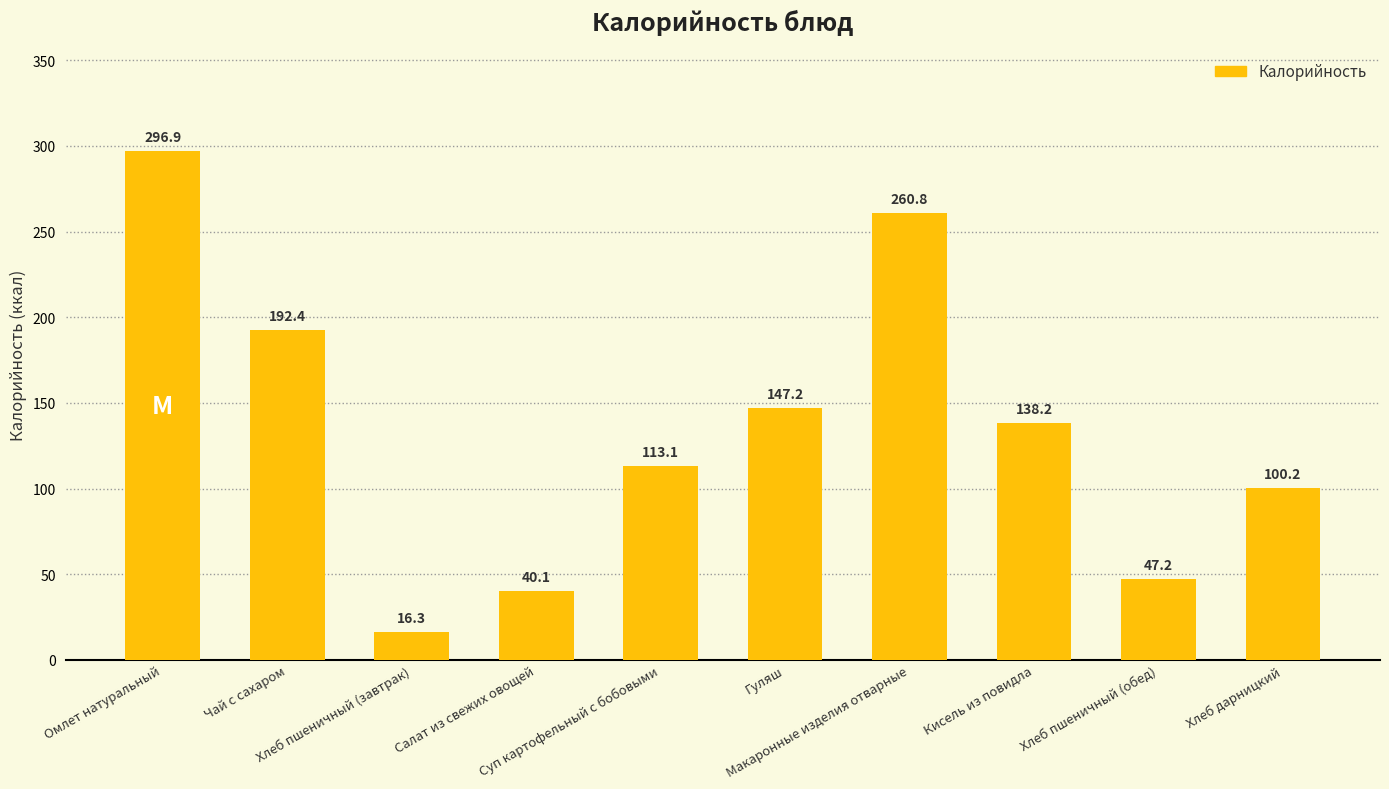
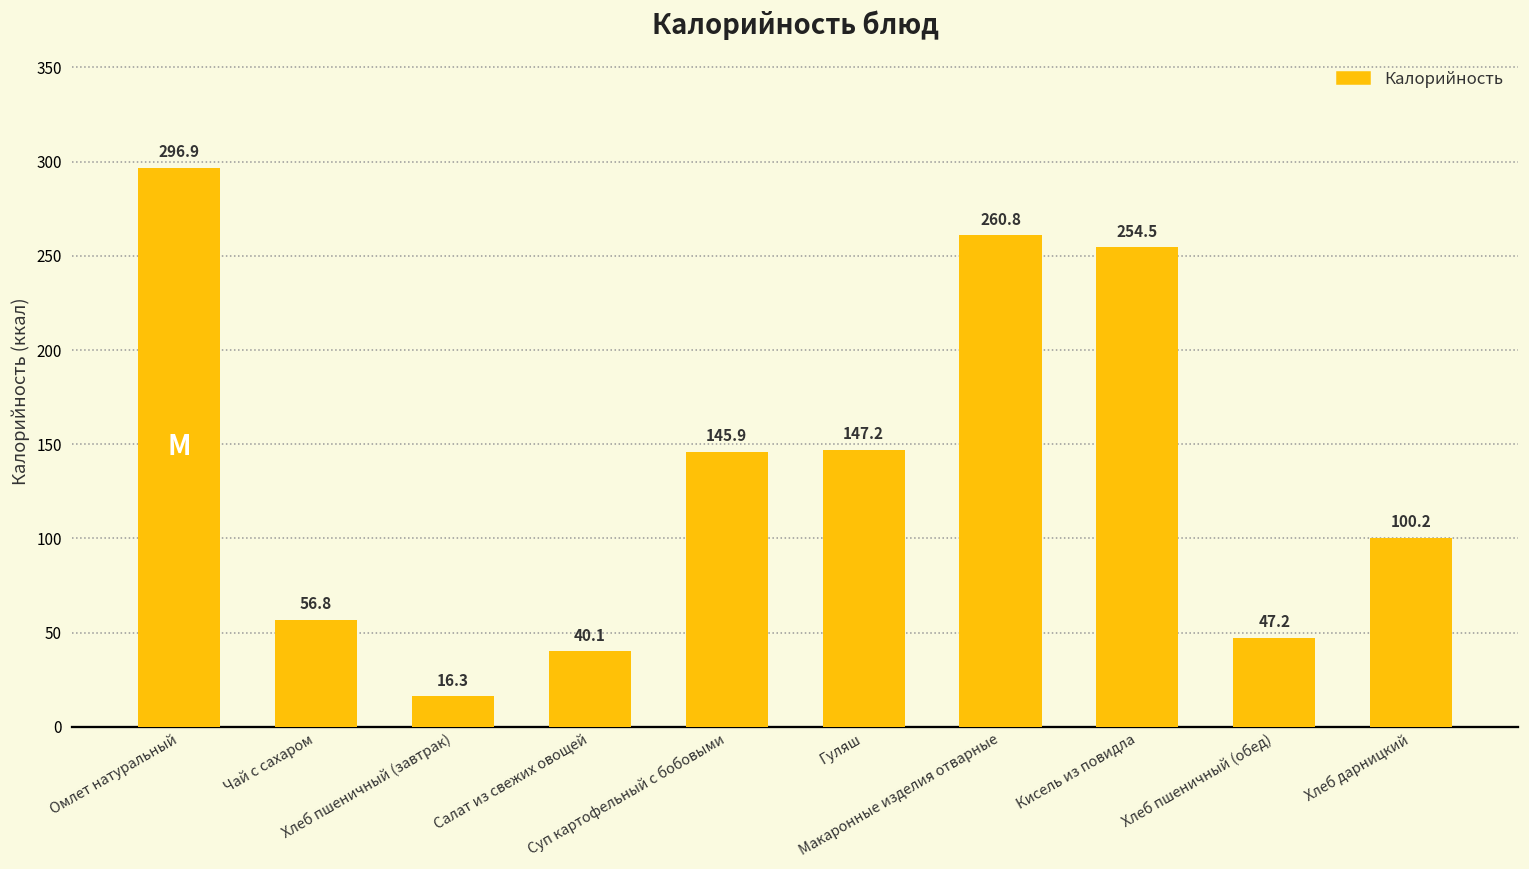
Чай с сахаром: 192.4 -> 56.8
Суп картофельный с бобовыми: 113.1 -> 145.9
Кисель из повидла: 138.2 -> 254.5
